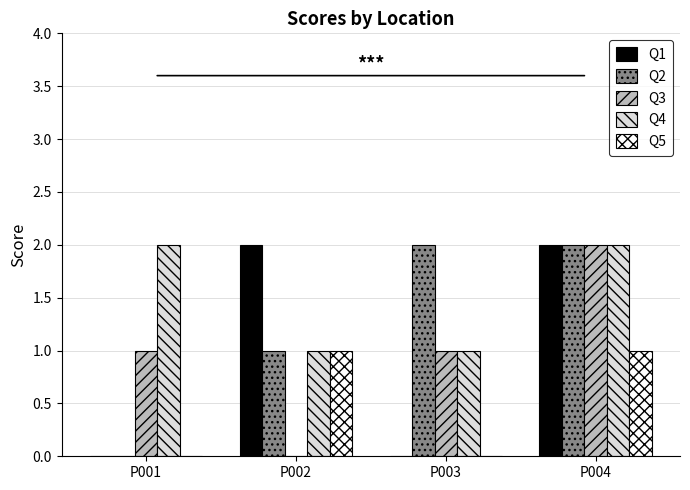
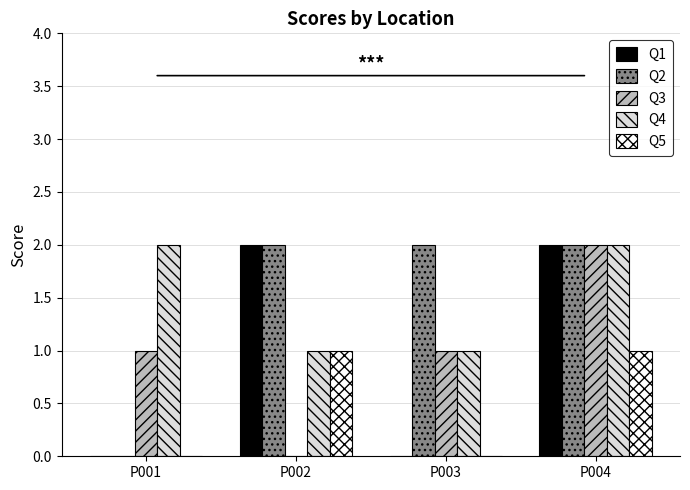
Q2, P002: 1 -> 2
